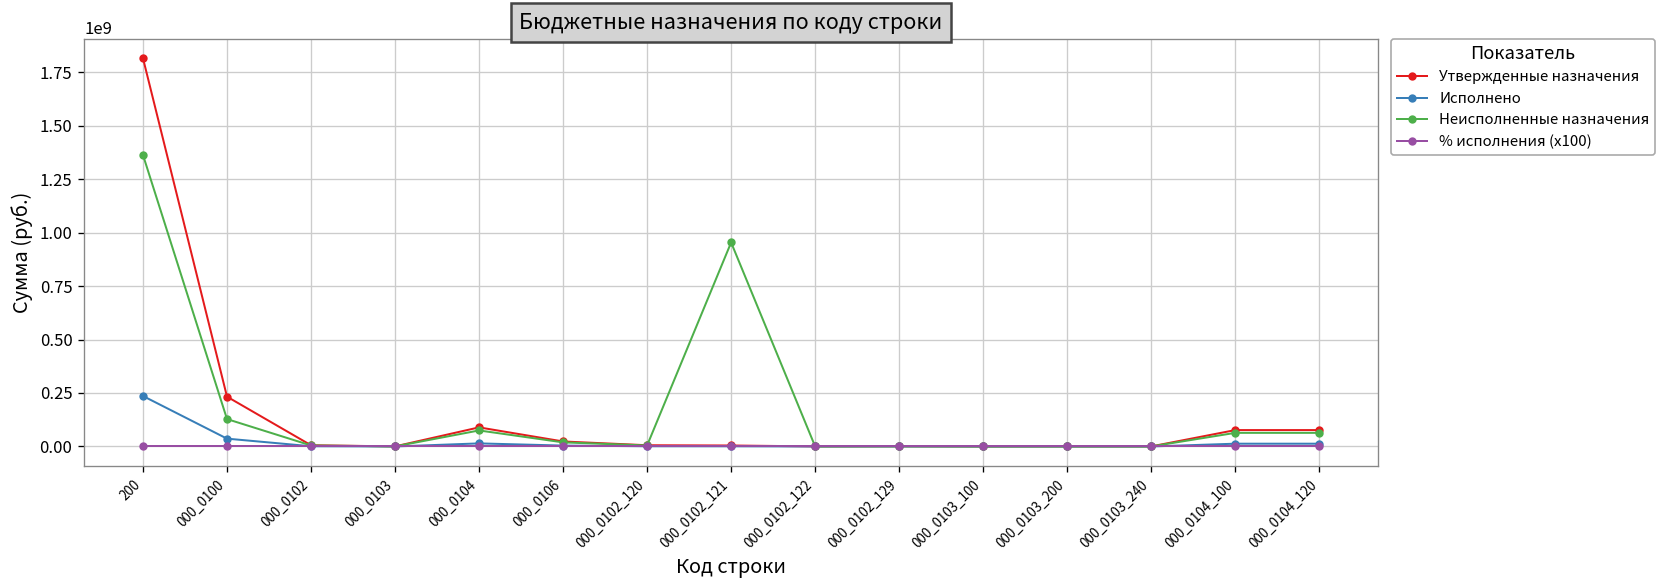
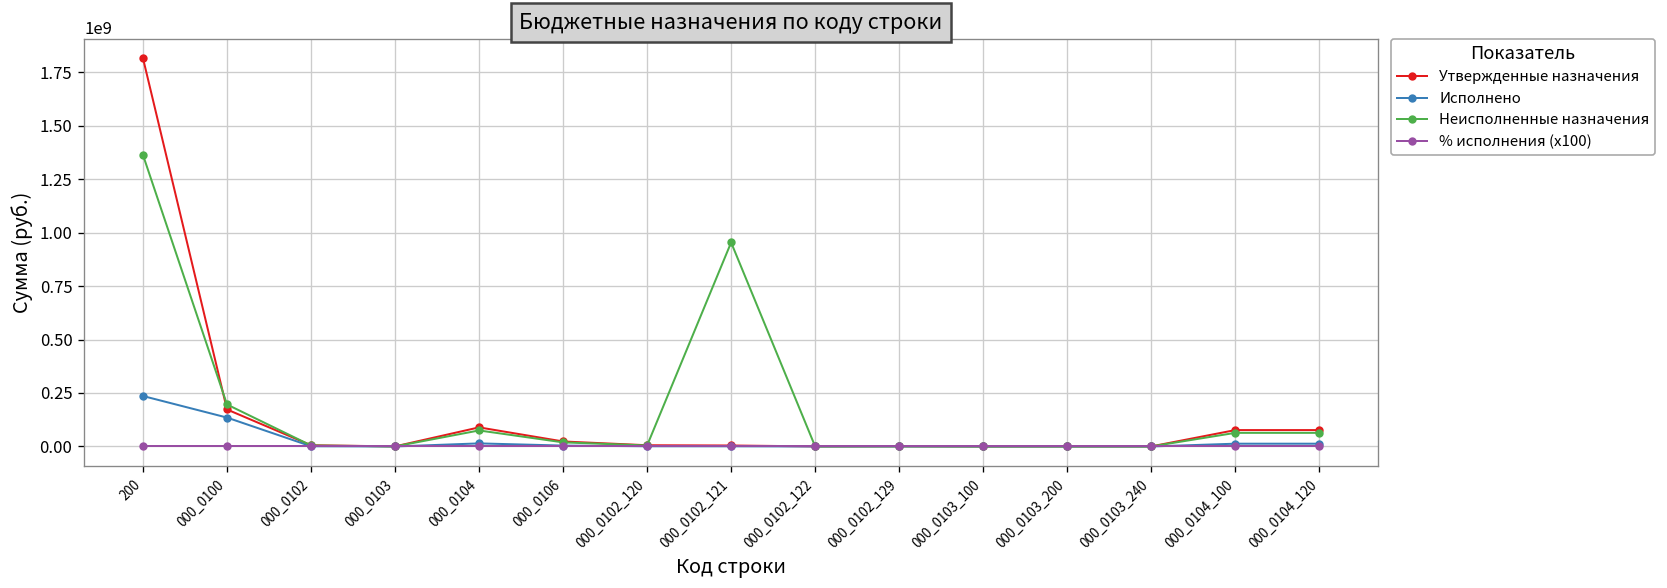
Утвержденные назначения, 000_0100: 230000000 -> 170000000
Исполнено, 000_0100: 40000000 -> 140000000
Неисполненные назначения, 000_0100: 130000000 -> 200000000
